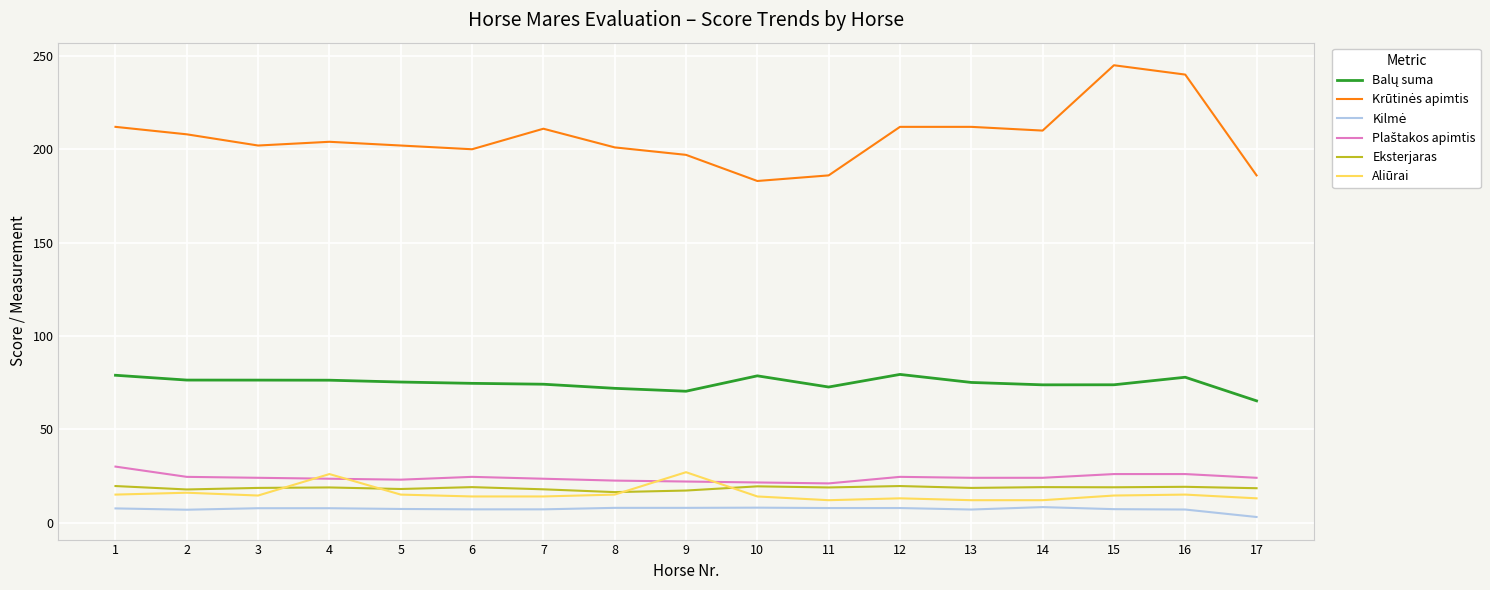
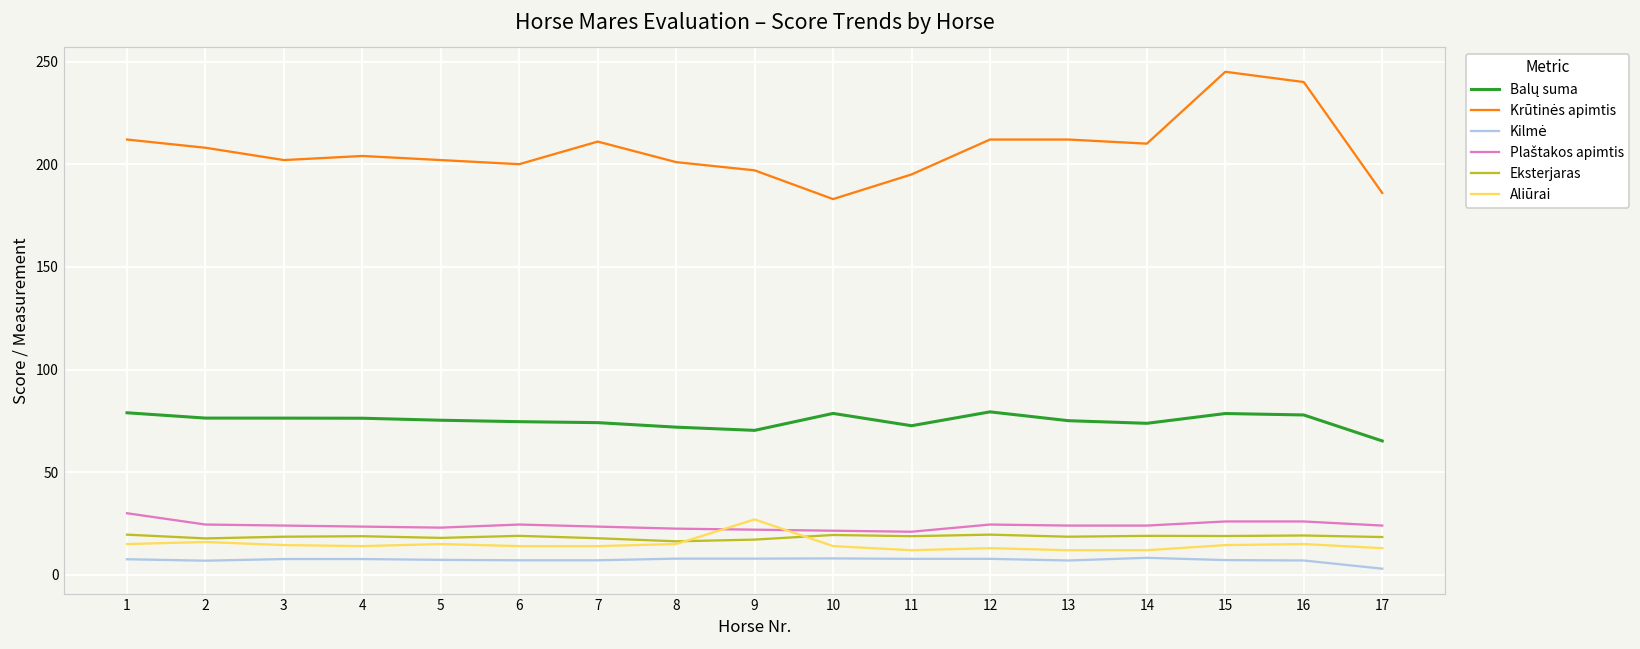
Aliūrai, 4: 26 -> 14
Krūtinės apimtis, 11: 186 -> 195
Balų suma, 15: 74 -> 79
